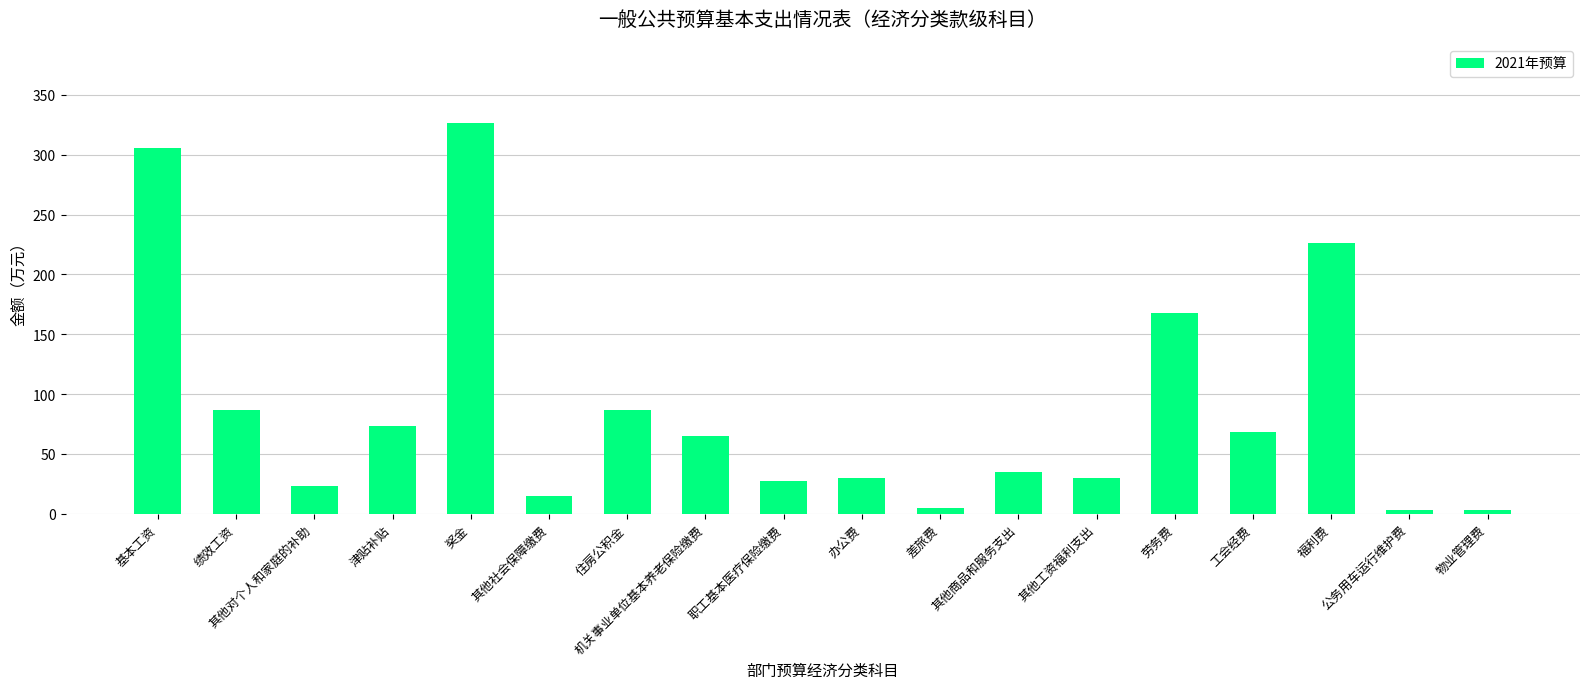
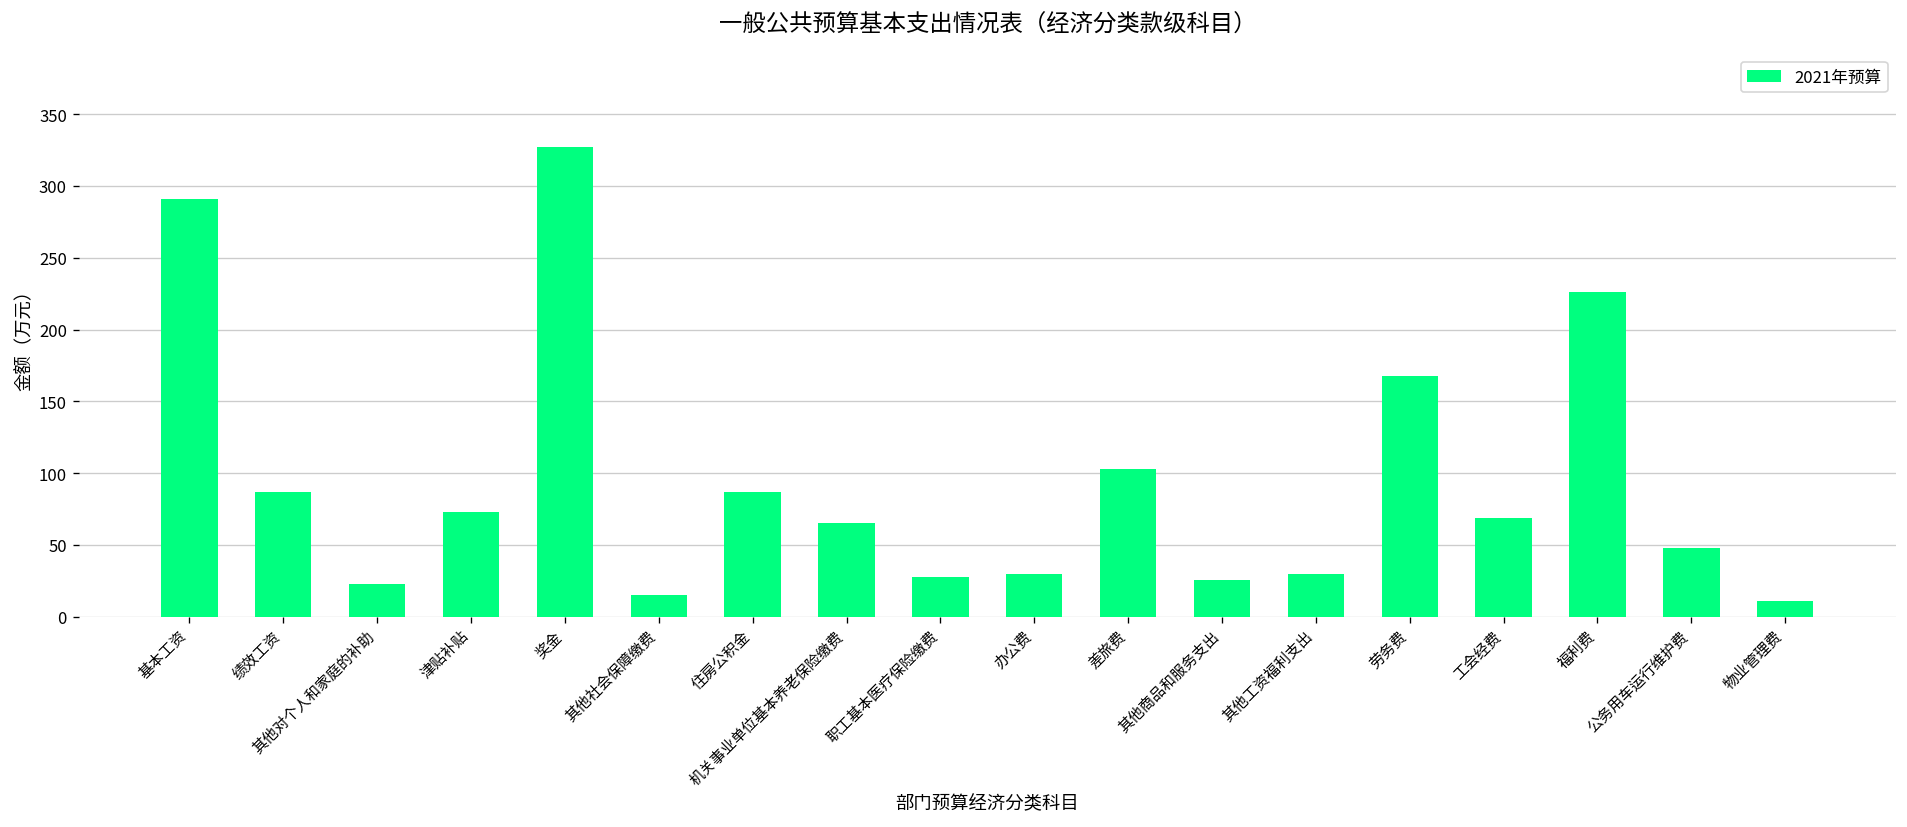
基本工资: 306 -> 291
差旅费: 5 -> 103
其他商品和服务支出: 35 -> 26
公务用车运行维护费: 3 -> 48
物业管理费: 3 -> 11
